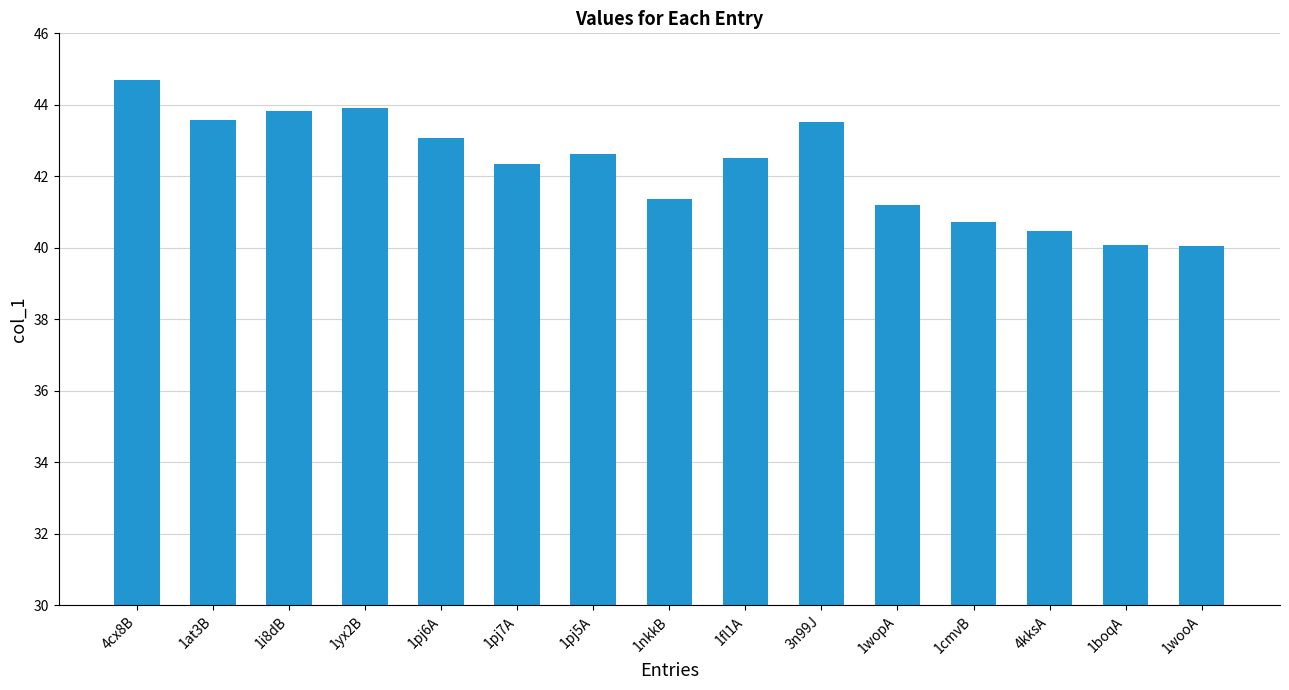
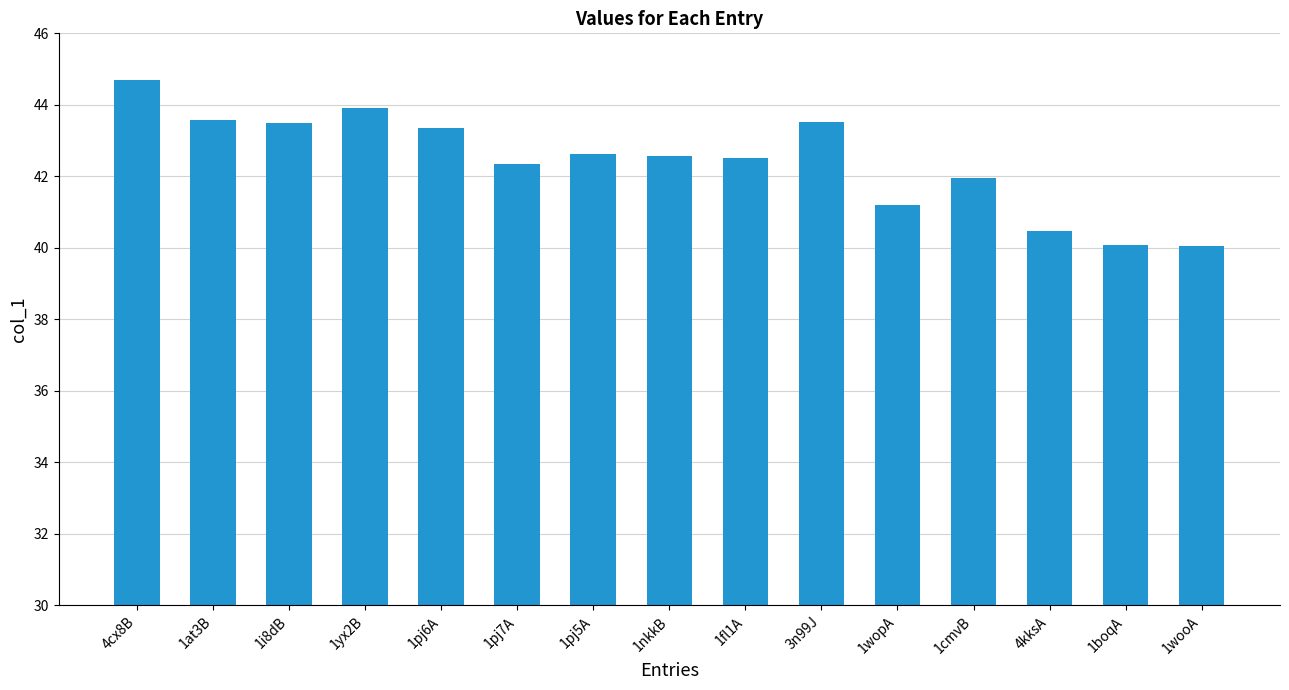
1i8dB: 43.8 -> 43.5
1pj6A: 43.1 -> 43.3
1nkkB: 41.4 -> 42.6
1cmvB: 40.7 -> 41.9
